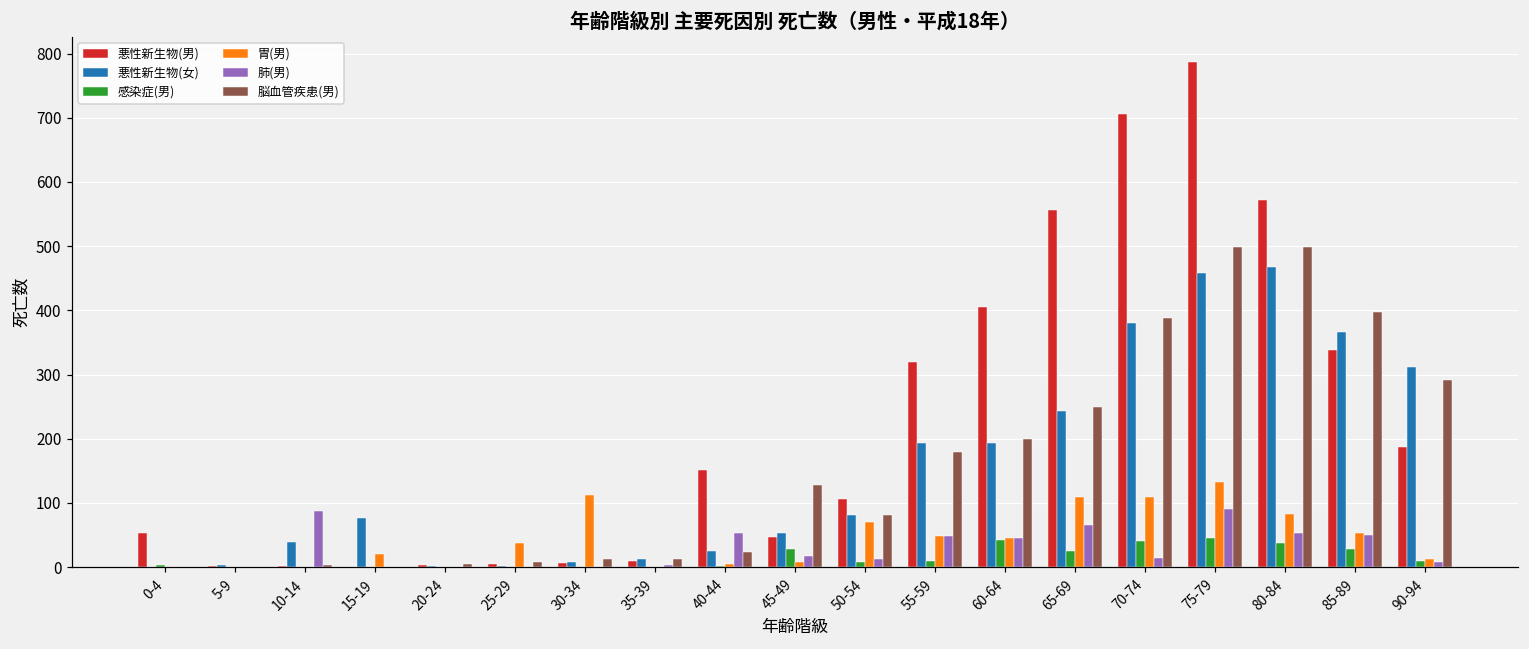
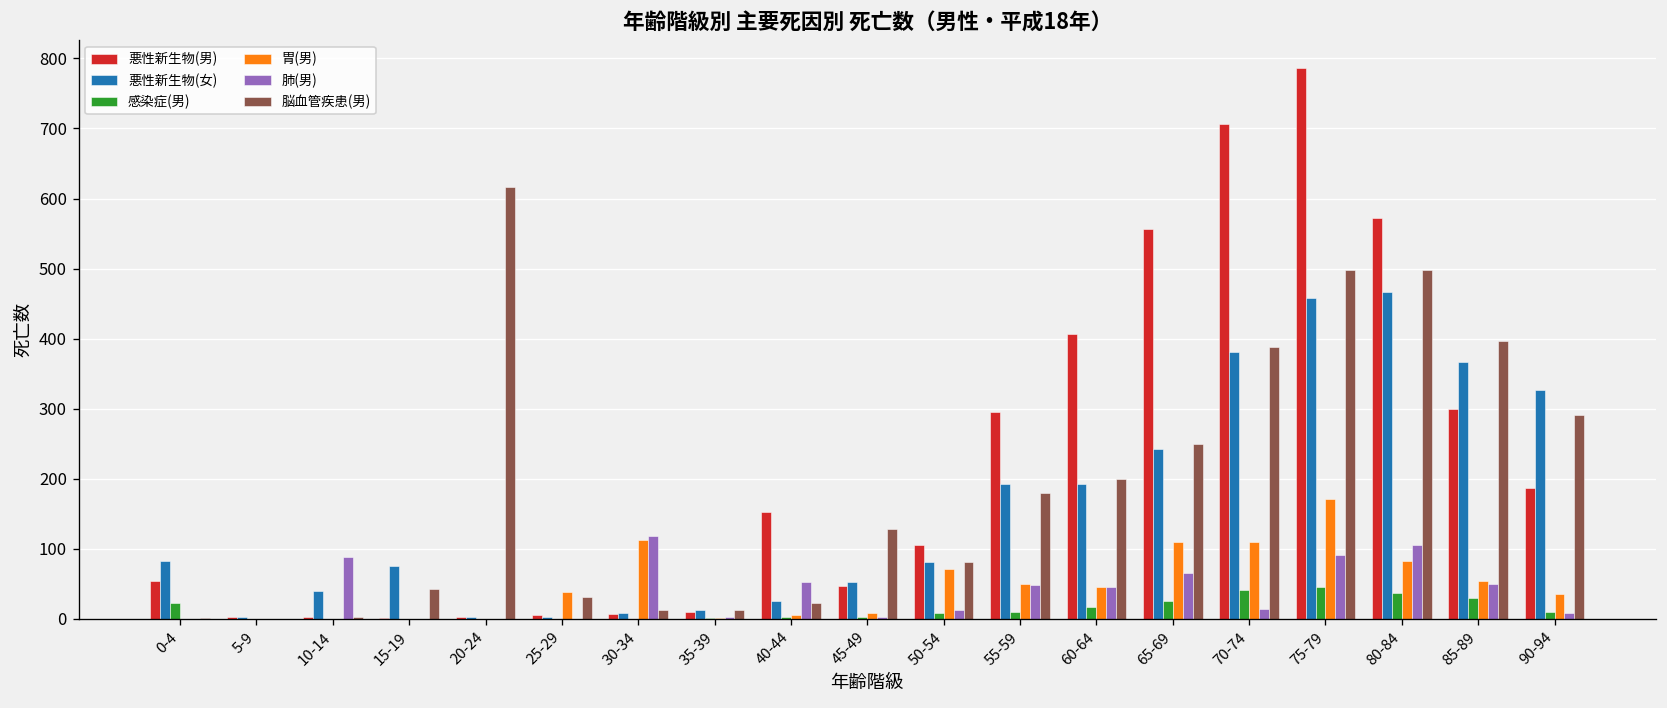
悪性新生物(女), 0-4: 0 -> 80
感染症(男), 0-4: 0 -> 20
胃(男), 15-19: 20 -> 0
脳血管疾患(男), 15-19: 0 -> 40
脳血管疾患(男), 20-24: 10 -> 620
脳血管疾患(男), 25-29: 10 -> 30
肺(男), 30-34: 0 -> 120
感染症(男), 45-49: 30 -> 0
肺(男), 45-49: 20 -> 0
悪性新生物(男), 55-59: 320 -> 300
感染症(男), 60-64: 40 -> 20
胃(男), 75-79: 130 -> 170
肺(男), 80-84: 50 -> 110
悪性新生物(男), 85-89: 340 -> 300
悪性新生物(女), 90-94: 310 -> 330
胃(男), 90-94: 10 -> 40
